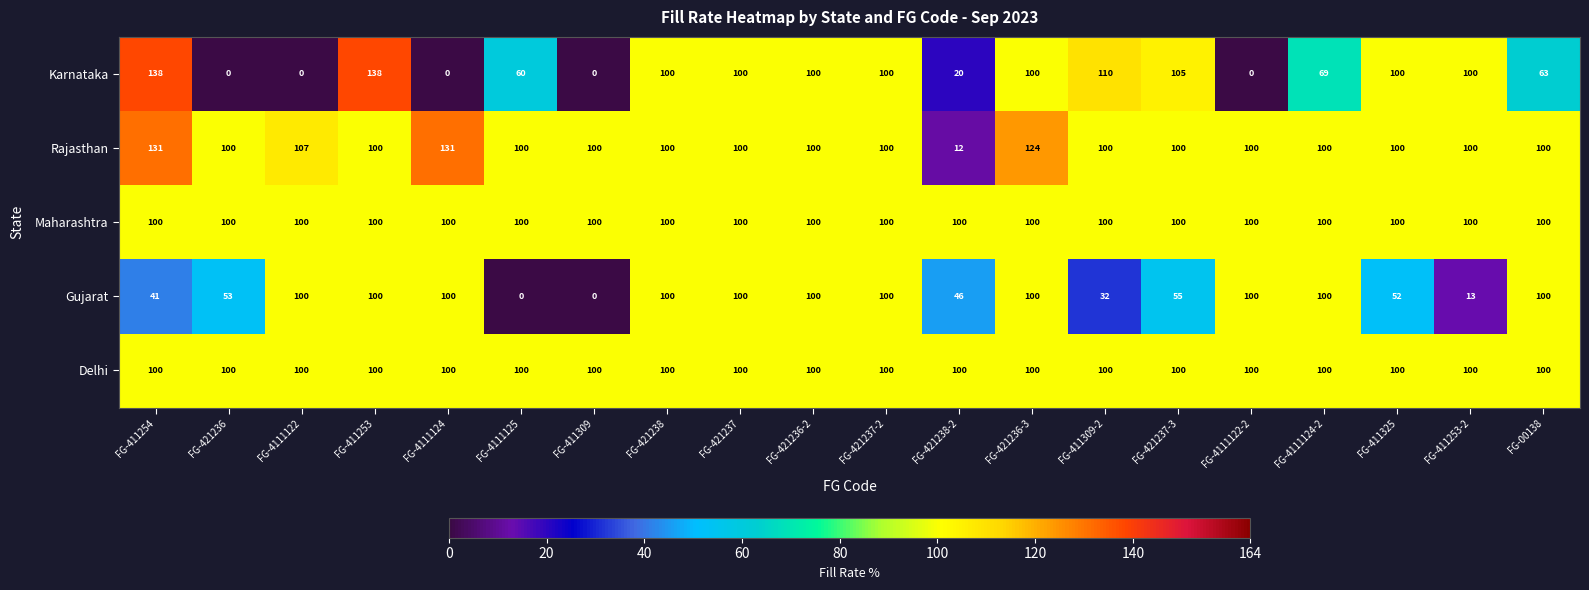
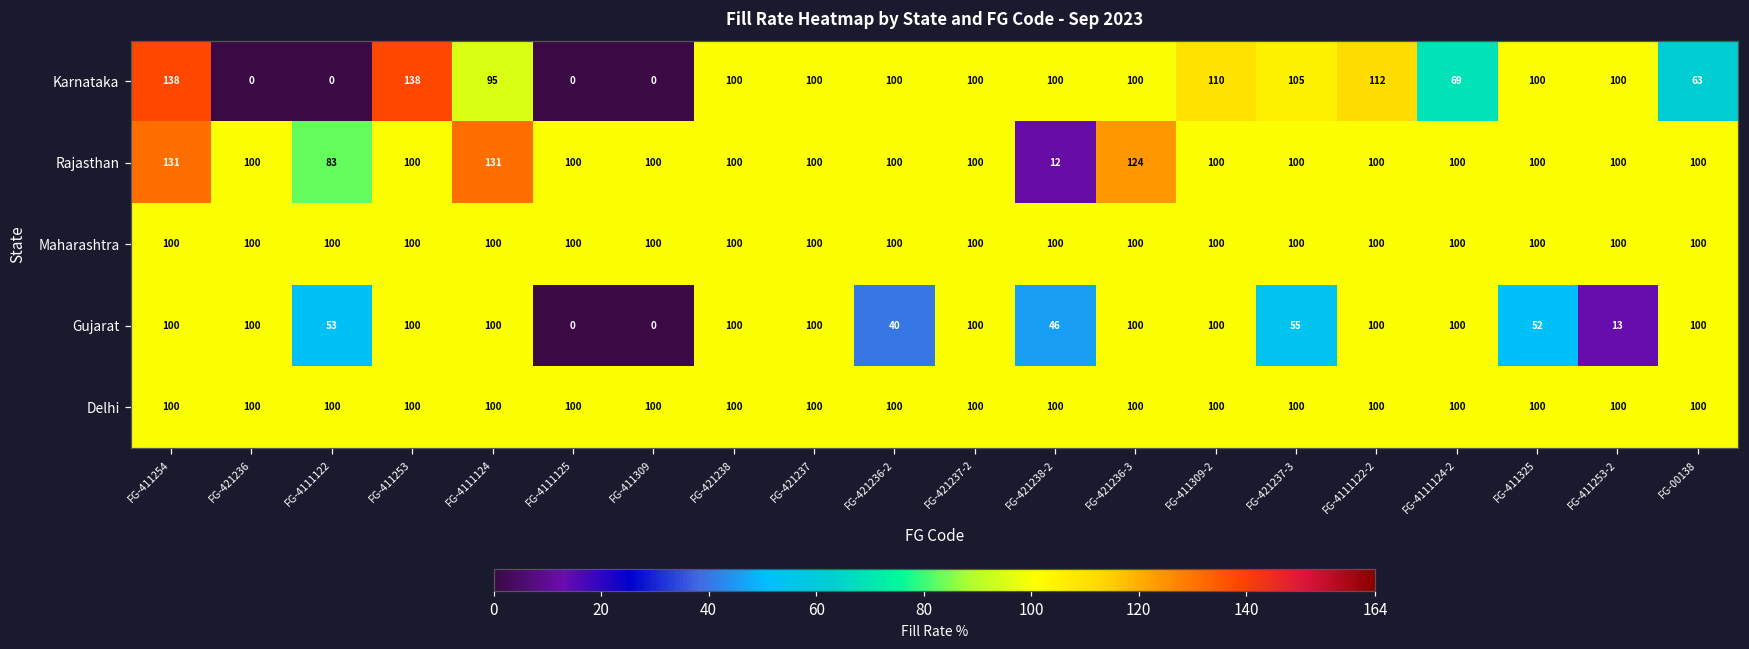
Karnataka, FG-4111124: 0 -> 95
Karnataka, FG-4111125: 60 -> 0
Karnataka, FG-421238-2: 20 -> 100
Karnataka, FG-4111122-2: 0 -> 112
Rajasthan, FG-4111122: 107 -> 83
Gujarat, FG-411254: 41 -> 100
Gujarat, FG-421236: 53 -> 100
Gujarat, FG-4111122: 100 -> 53
Gujarat, FG-421236-2: 100 -> 40
Gujarat, FG-411309-2: 32 -> 100
